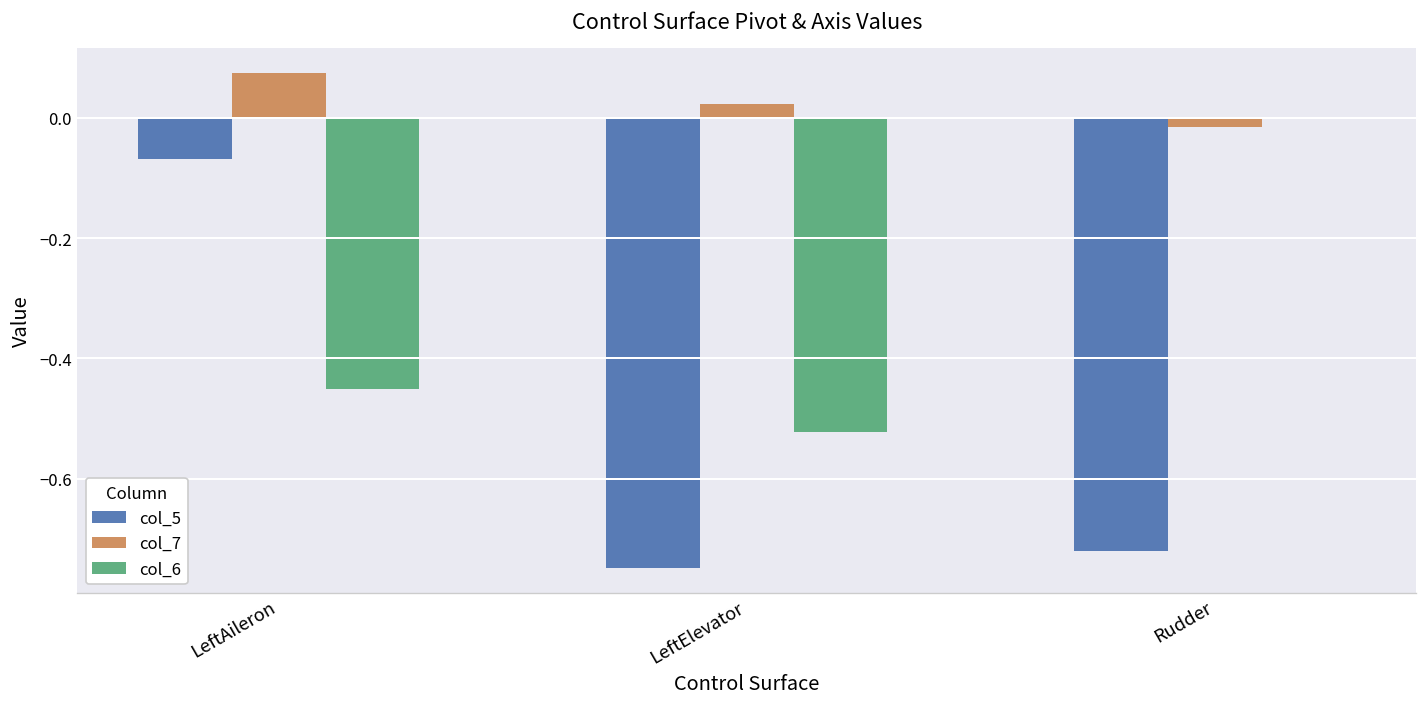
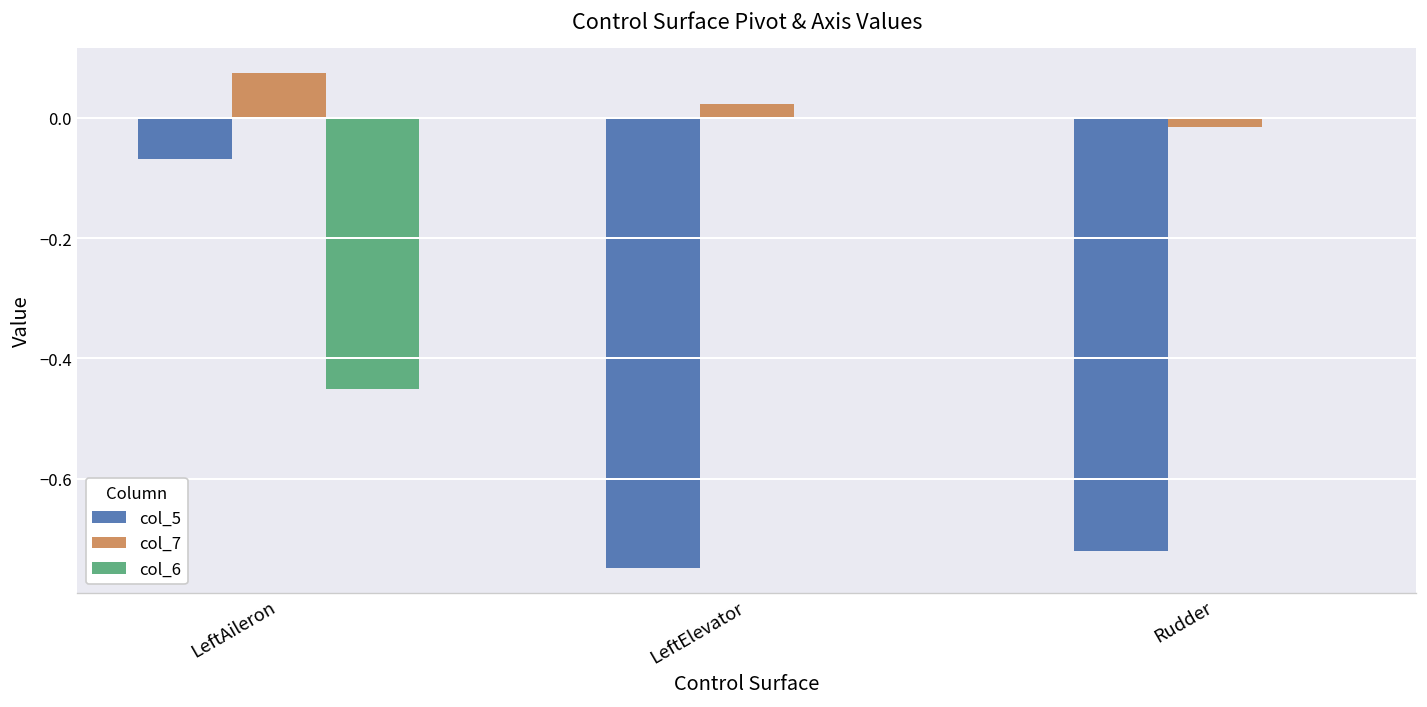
col_6, LeftElevator: -0.52 -> 0.00
